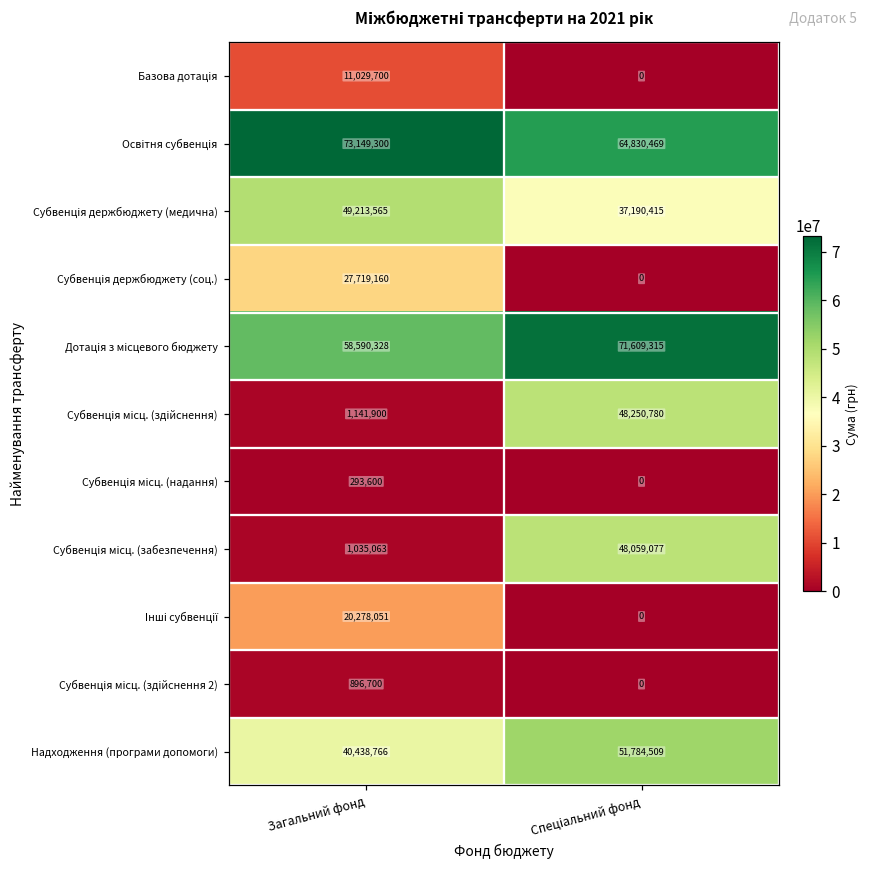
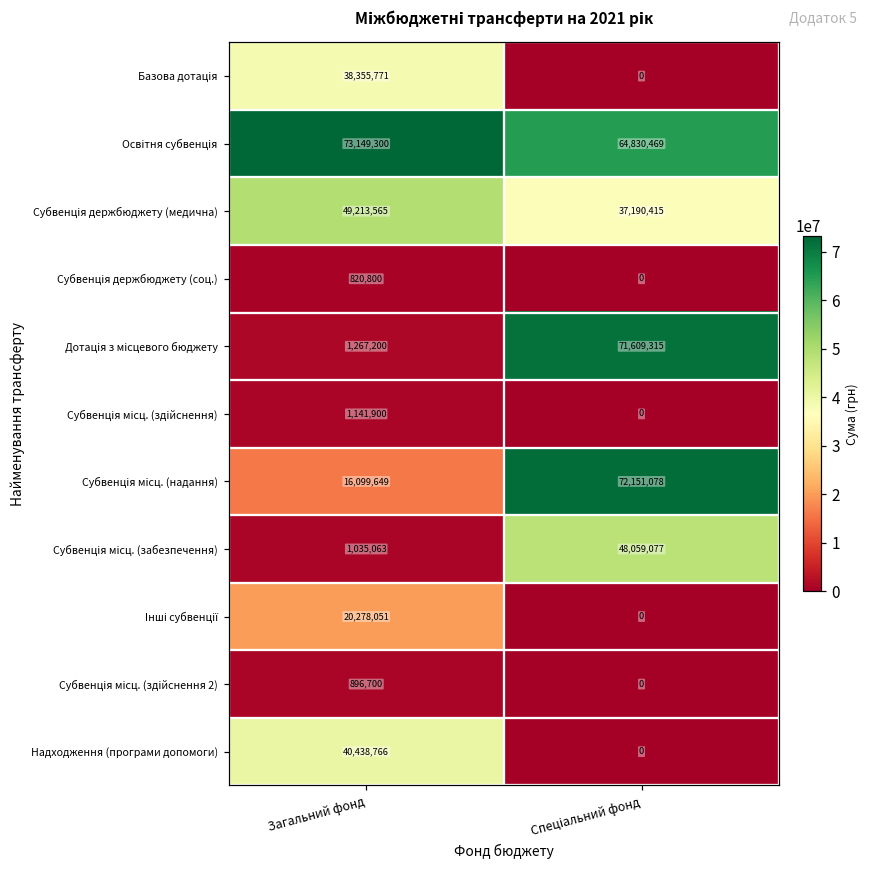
Базова дотація, Загальний фонд: 11,029,700 -> 38,355,771
Субвенція держбюджету (соц.), Загальний фонд: 27,719,160 -> 820,800
Дотація з місцевого бюджету, Загальний фонд: 58,590,328 -> 1,267,200
Субвенція місц. (здійснення), Спеціальний фонд: 48,250,780 -> 0
Субвенція місц. (надання), Загальний фонд: 293,600 -> 16,099,649
Субвенція місц. (надання), Спеціальний фонд: 0 -> 72,151,078
Надходження (програми допомоги), Спеціальний фонд: 51,784,509 -> 0
